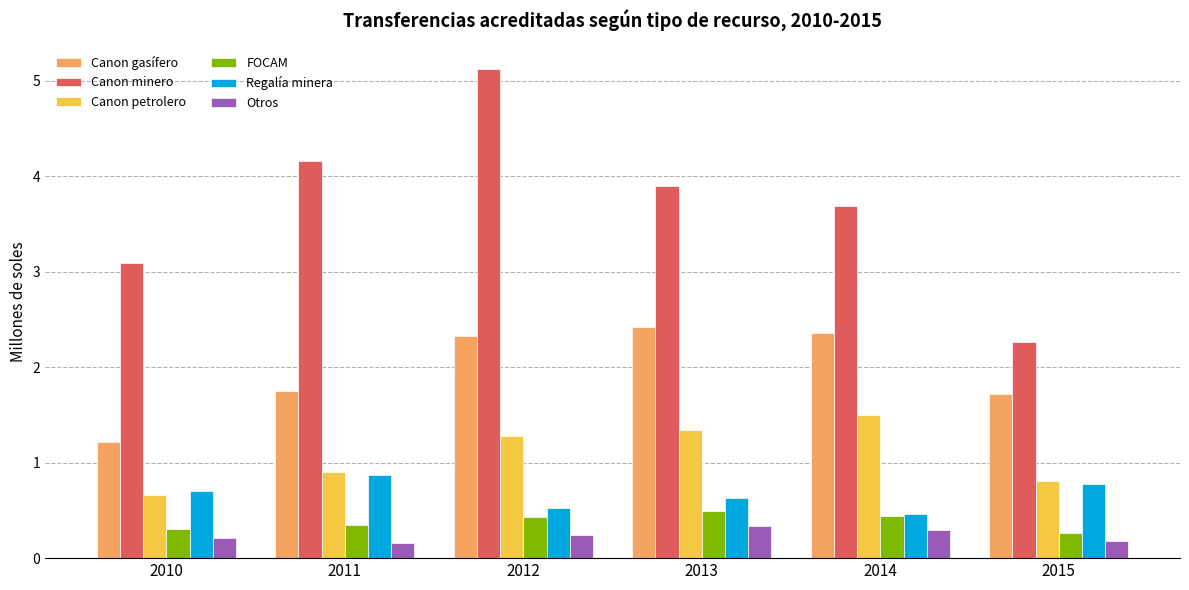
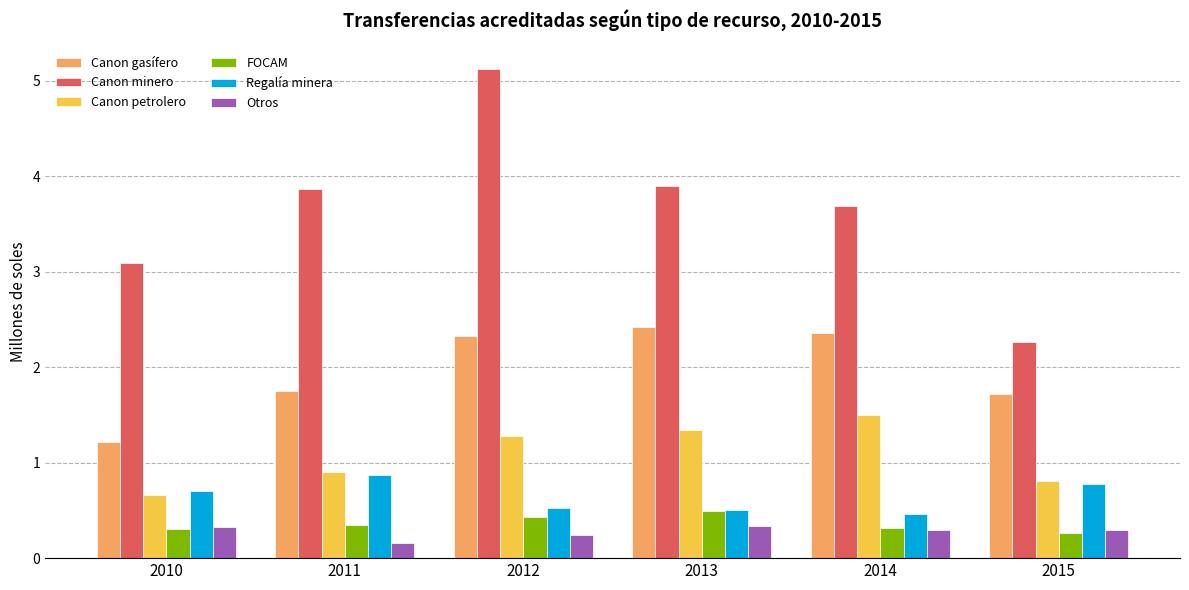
Otros, 2010: 0.2 -> 0.3
Canon minero, 2011: 4.2 -> 3.9
Regalía minera, 2013: 0.6 -> 0.5
FOCAM, 2014: 0.4 -> 0.3
Otros, 2015: 0.2 -> 0.3
